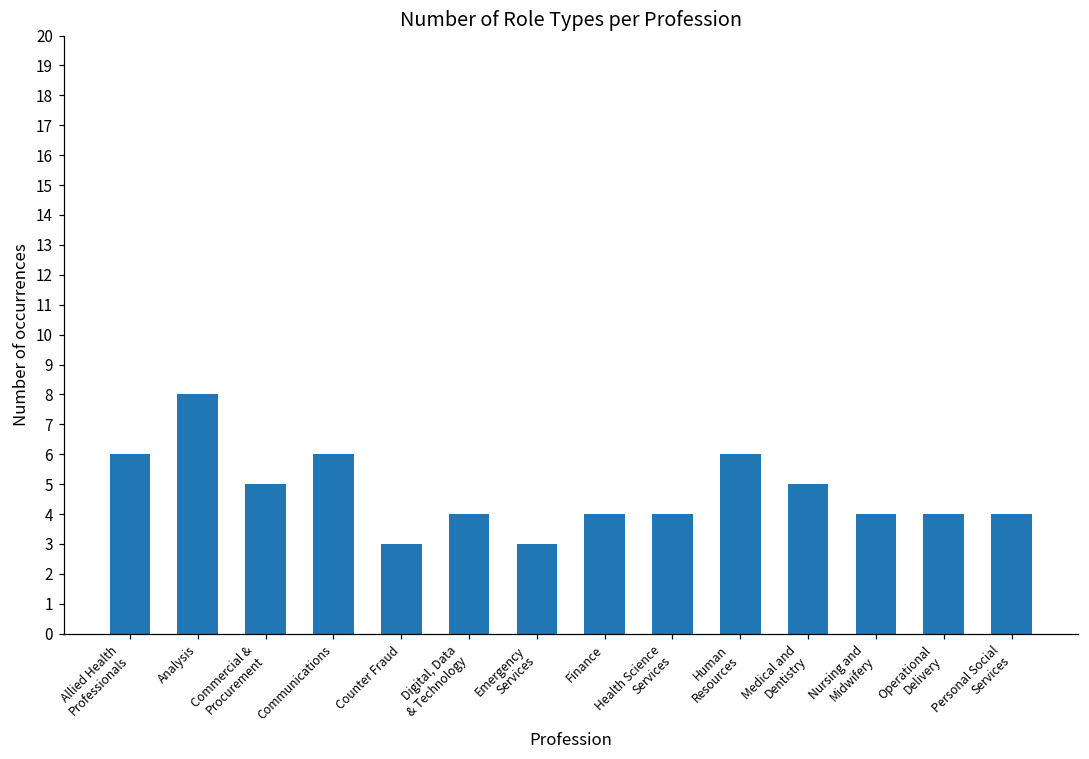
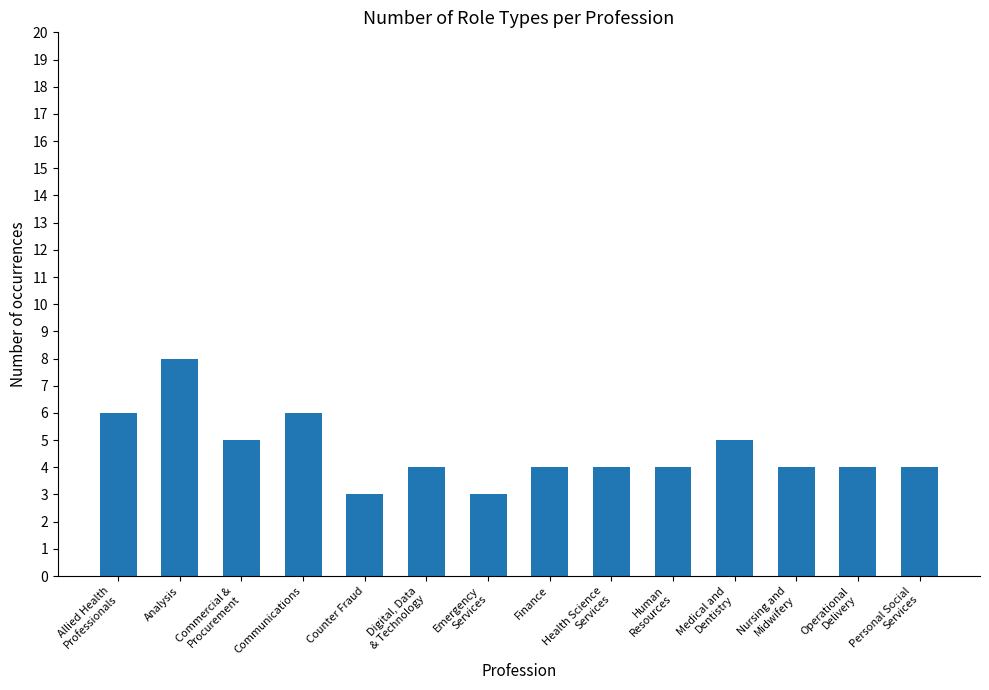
Human Resources: 6 -> 4
